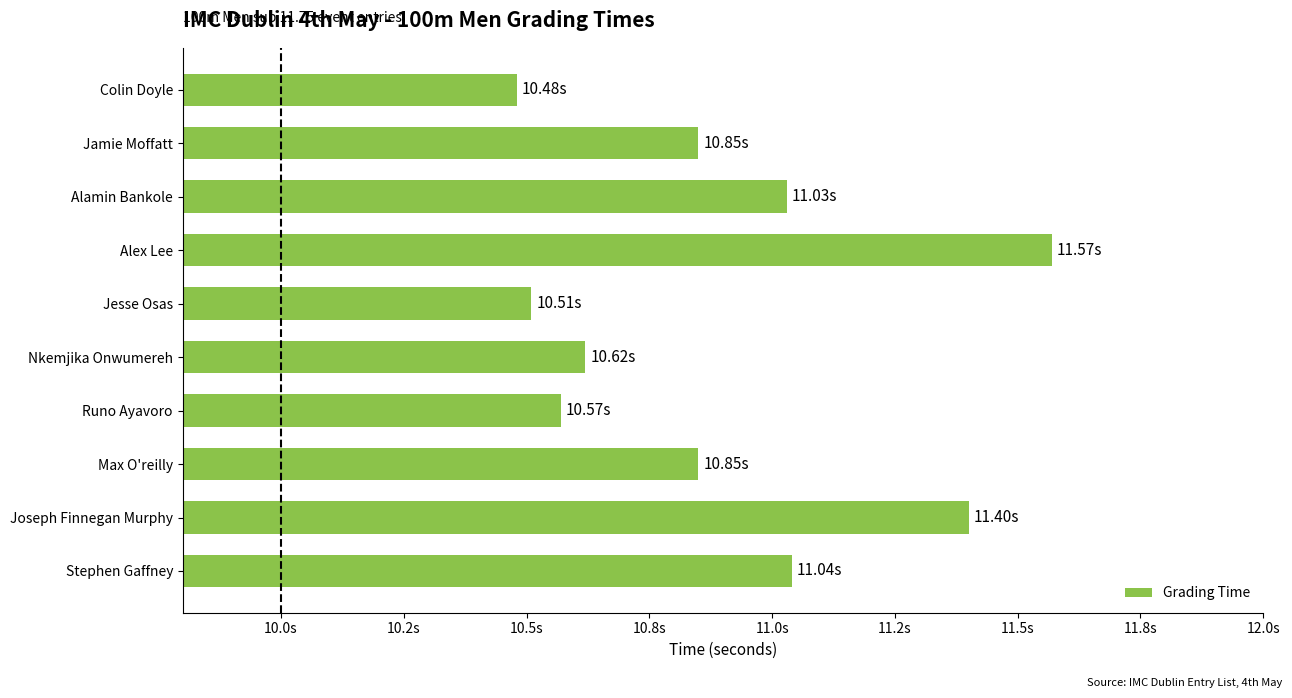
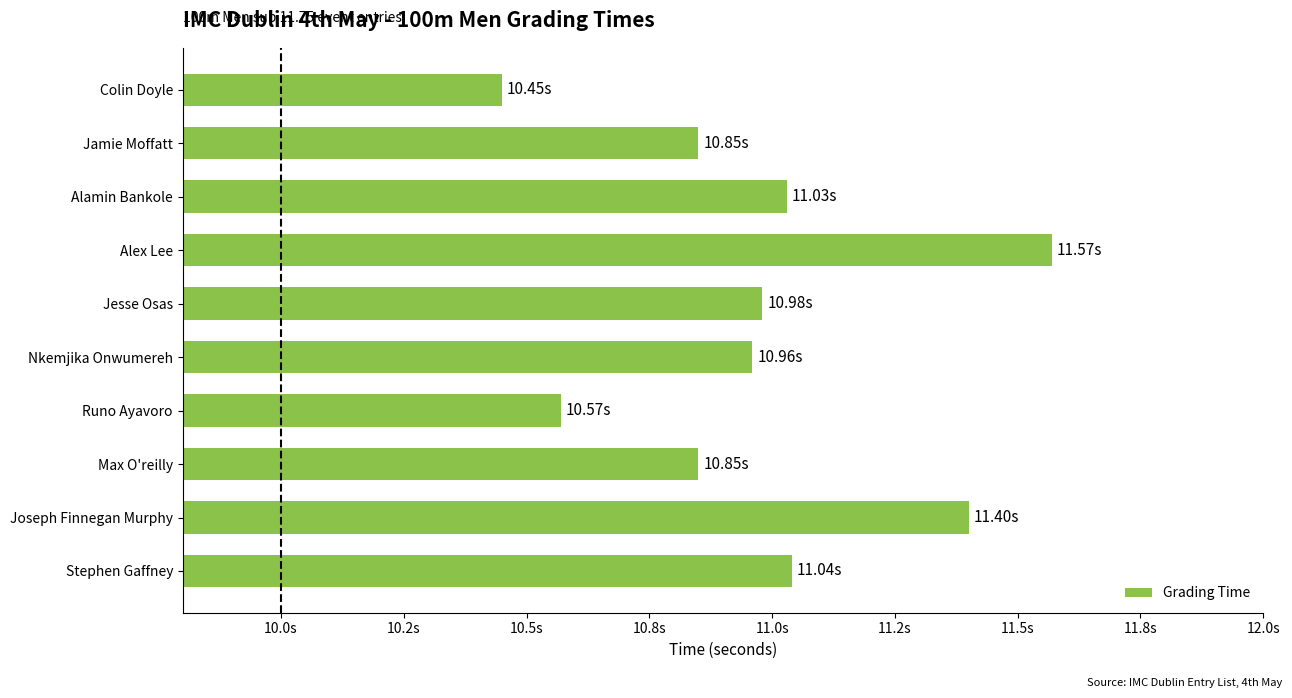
Colin Doyle: 10.48s -> 10.45s
Jesse Osas: 10.51s -> 10.98s
Nkemjika Onwumereh: 10.62s -> 10.96s
